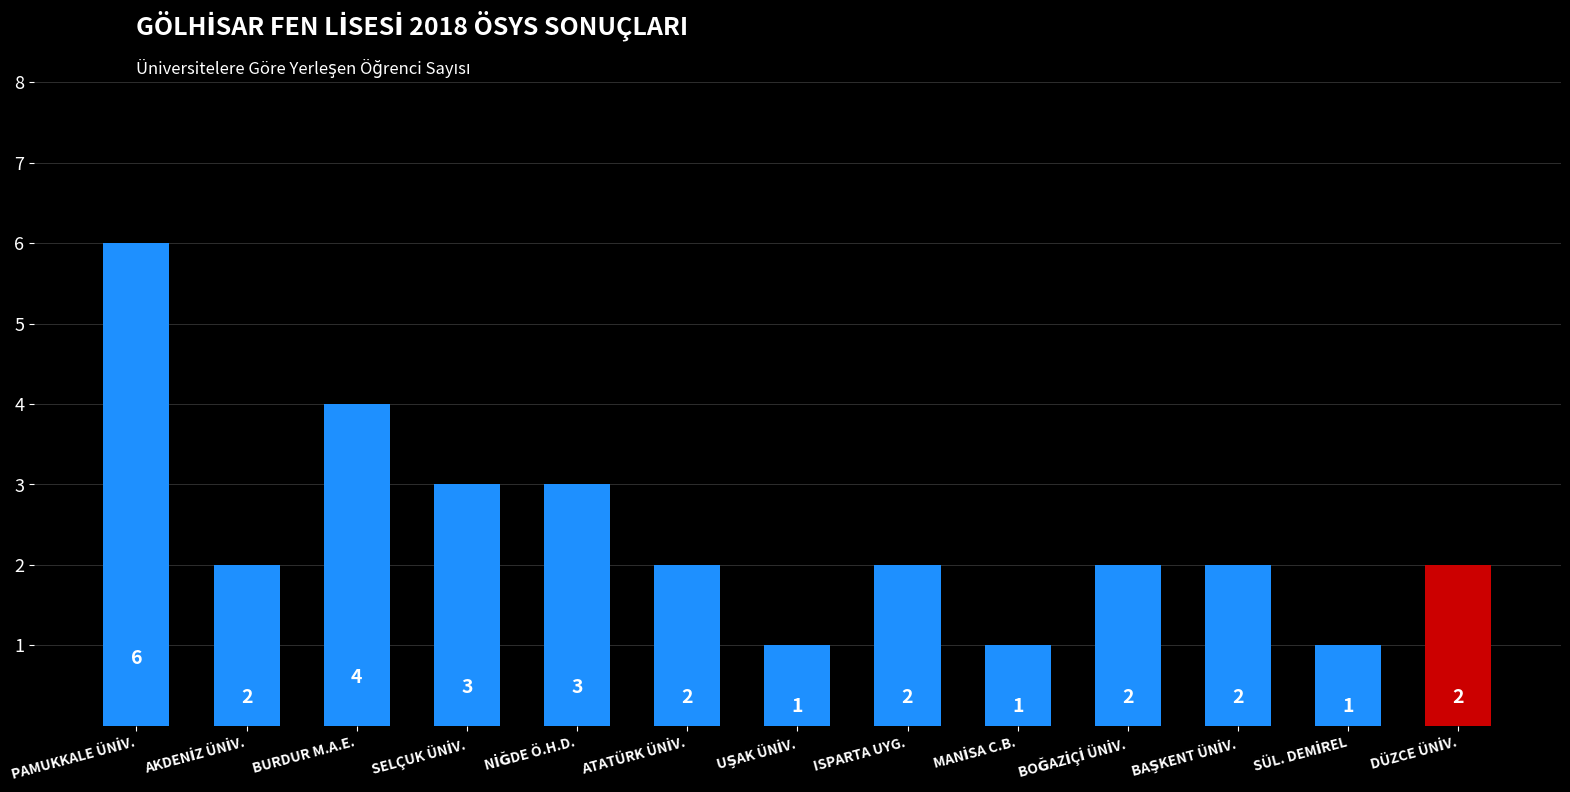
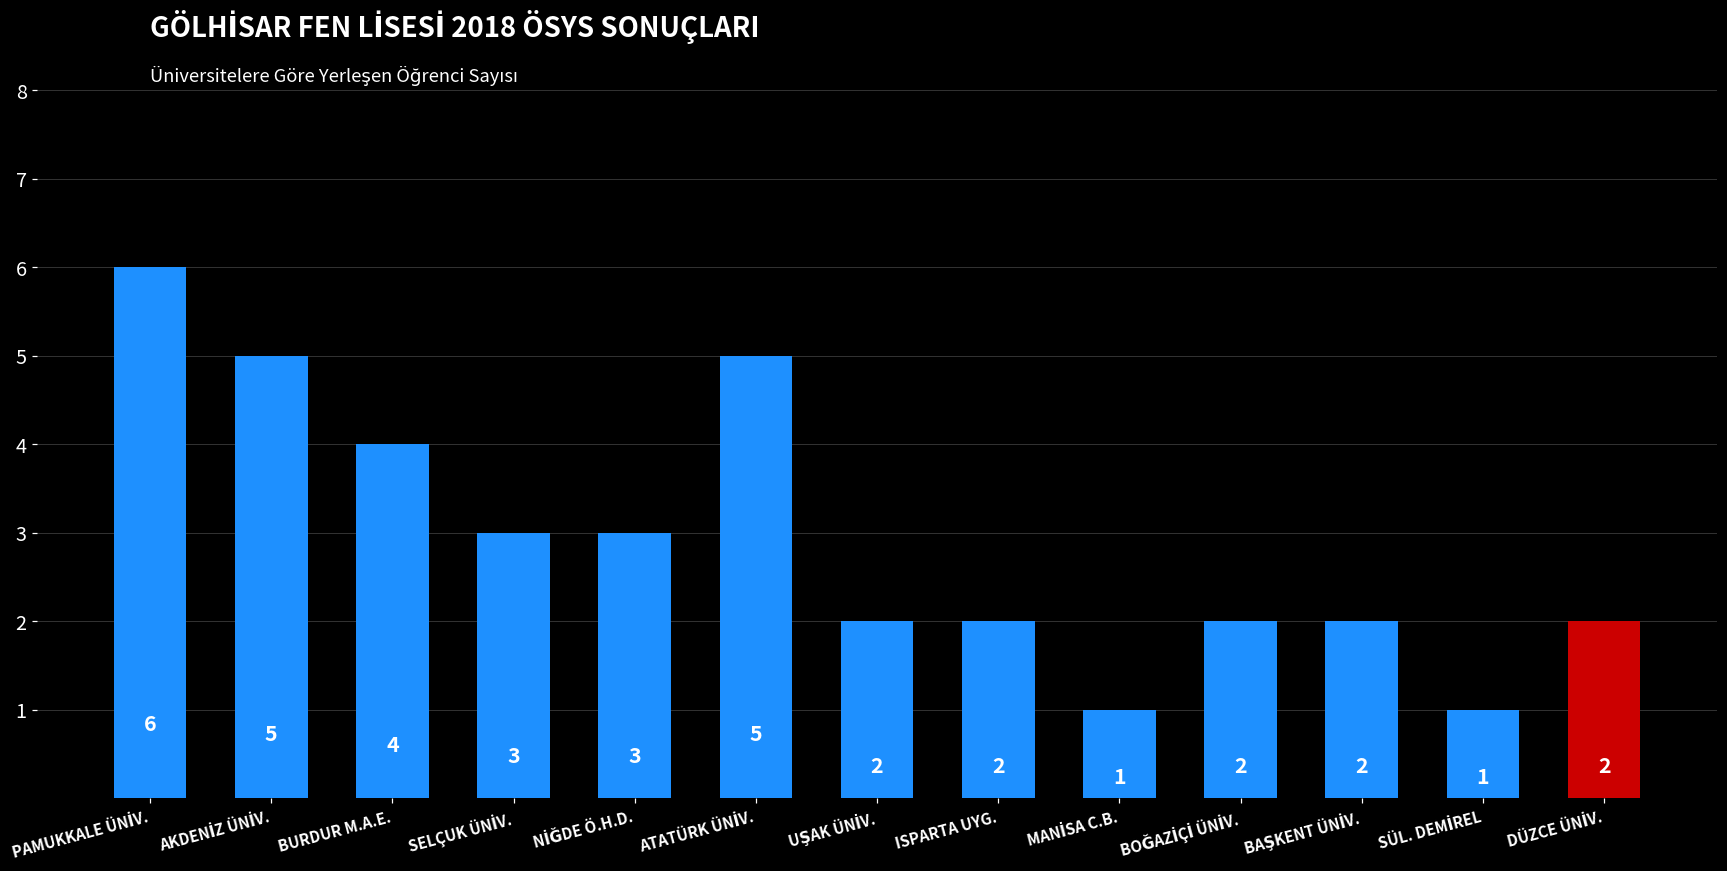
AKDENİZ ÜNİV.: 2 -> 5
ATATÜRK ÜNİV.: 2 -> 5
UŞAK ÜNİV.: 1 -> 2
